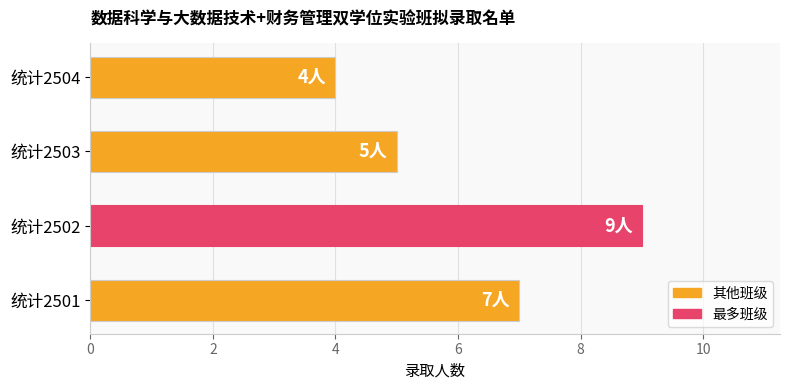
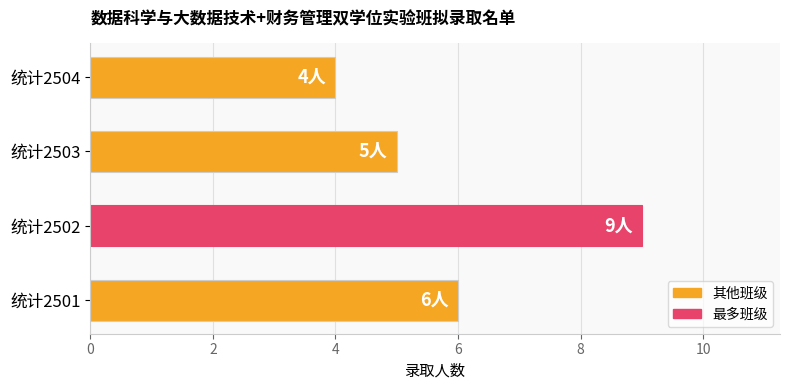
统计2501: 7人 -> 6人
